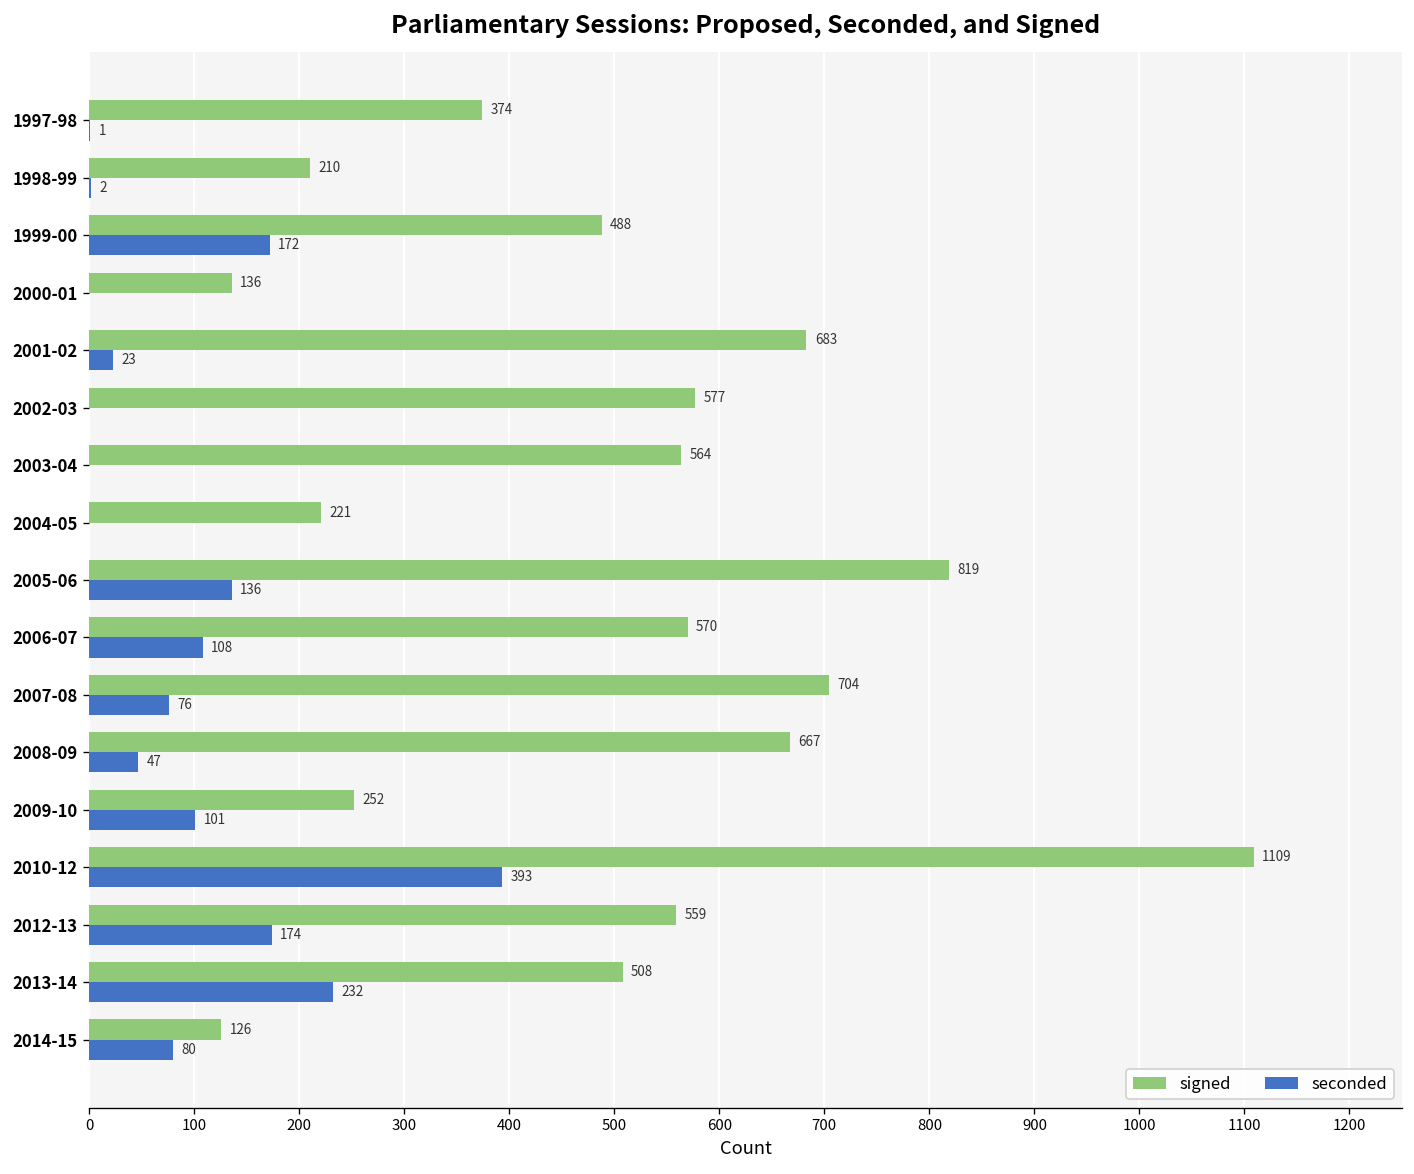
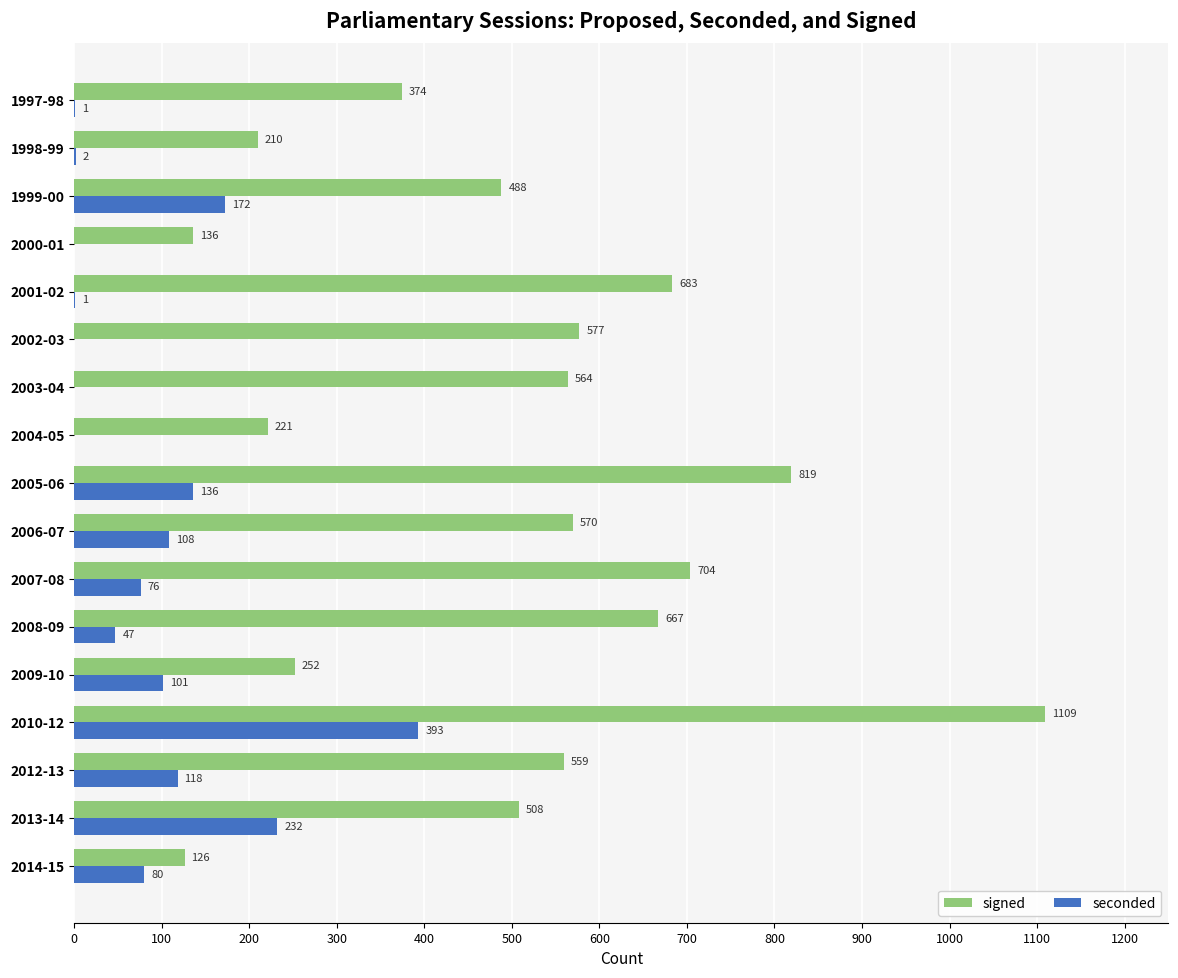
seconded, 2001-02: 23 -> 1
seconded, 2012-13: 174 -> 118
